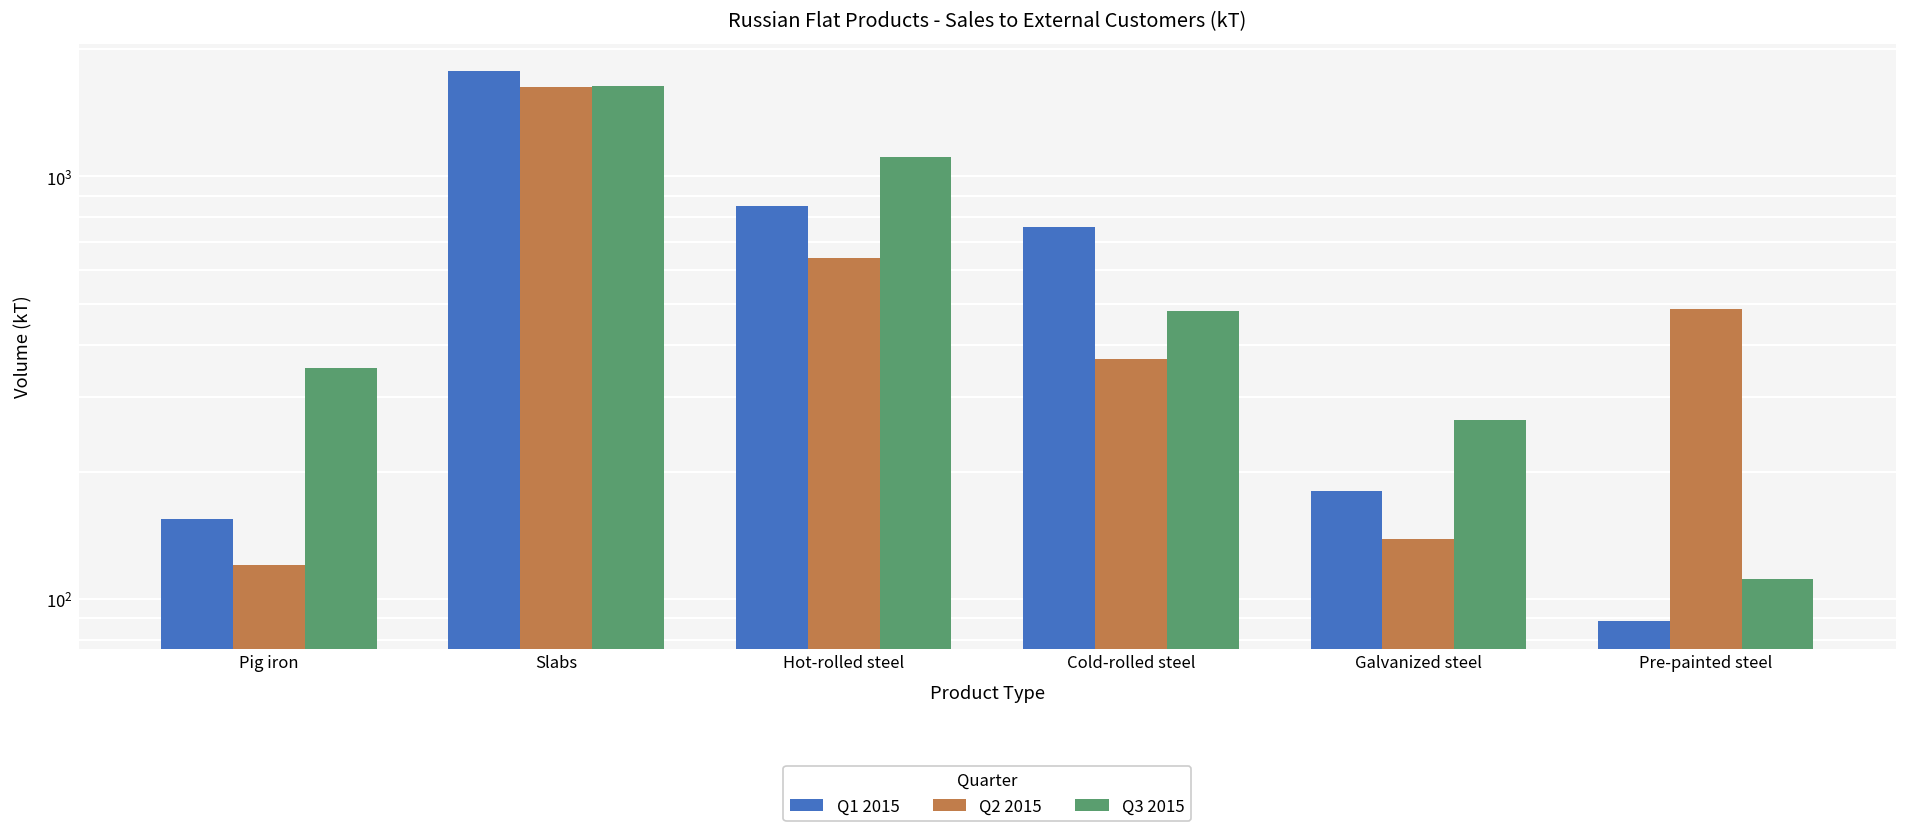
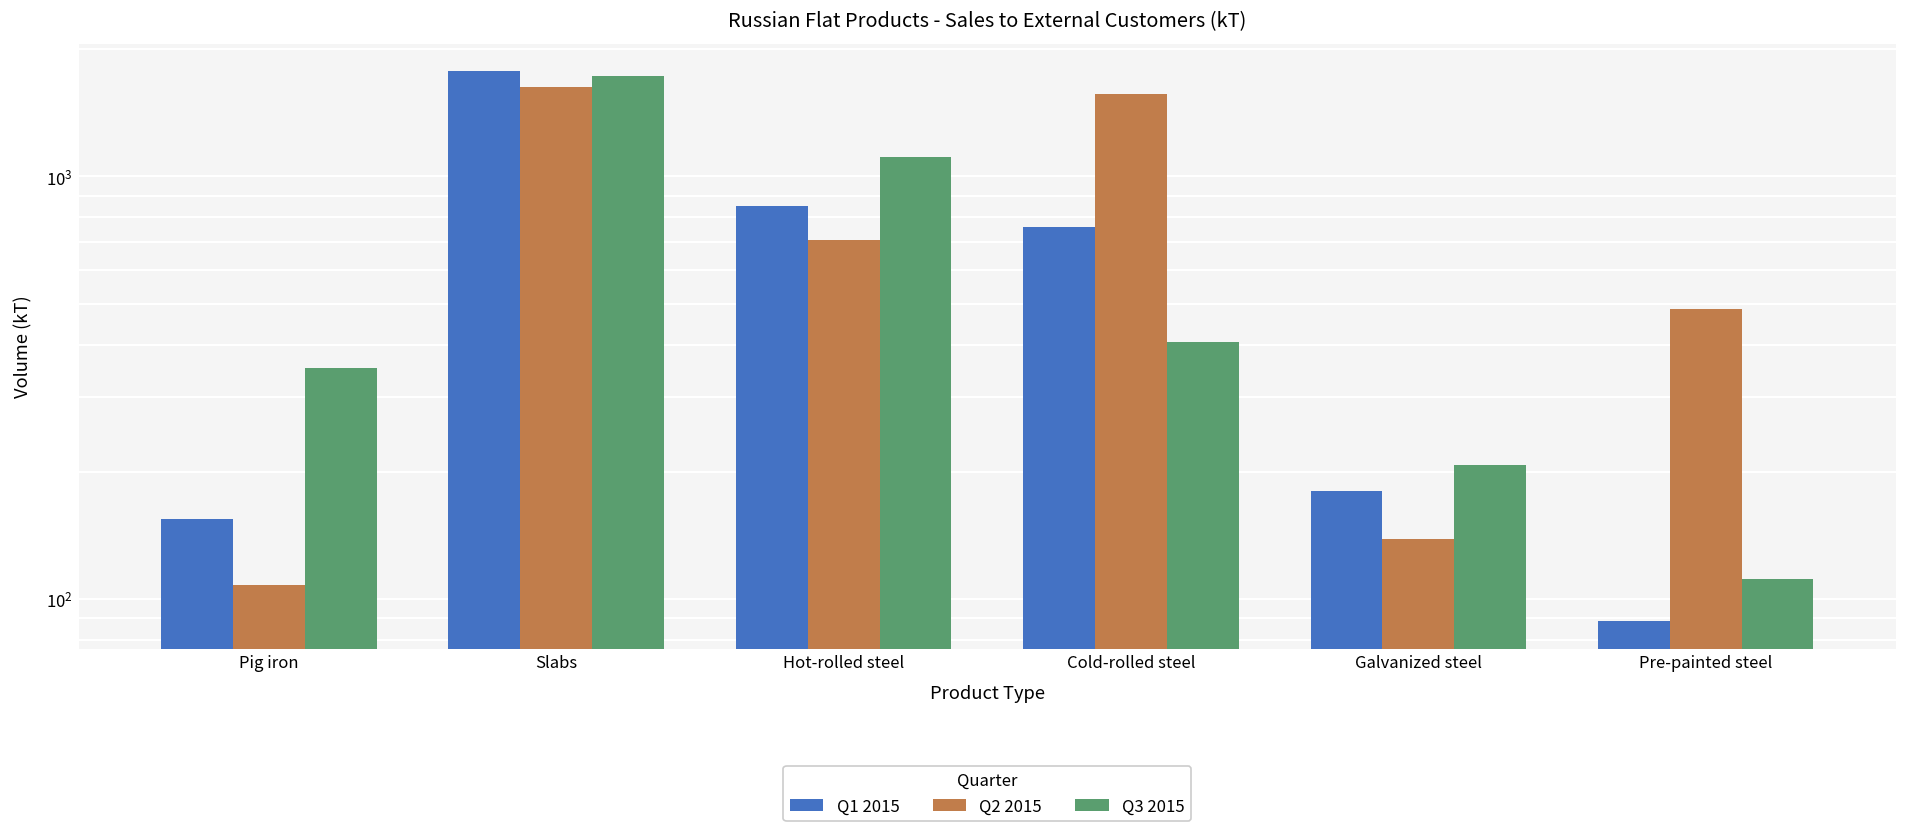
Q2 2015, Pig iron: 120 -> 108
Q3 2015, Slabs: 1600 -> 1700
Q2 2015, Hot-rolled steel: 640 -> 710
Q2 2015, Cold-rolled steel: 370 -> 1600
Q3 2015, Cold-rolled steel: 480 -> 410
Q3 2015, Galvanized steel: 270 -> 210
